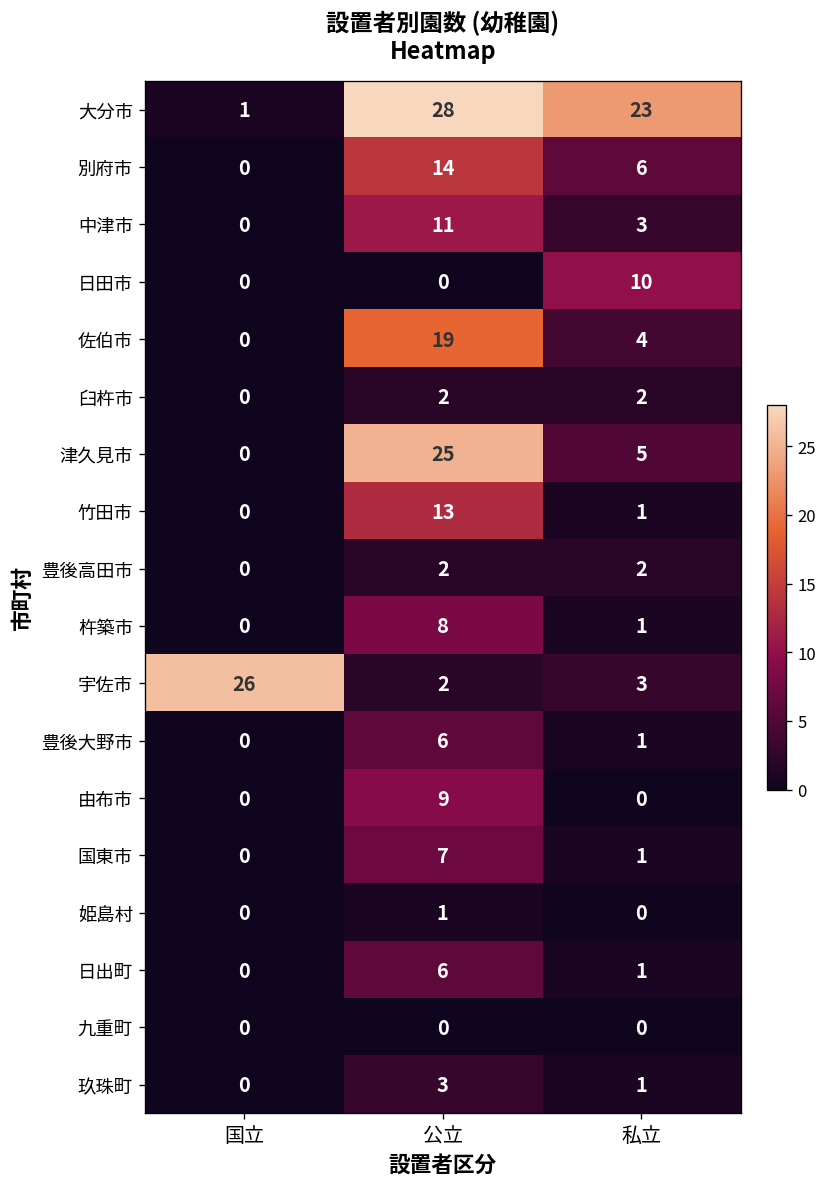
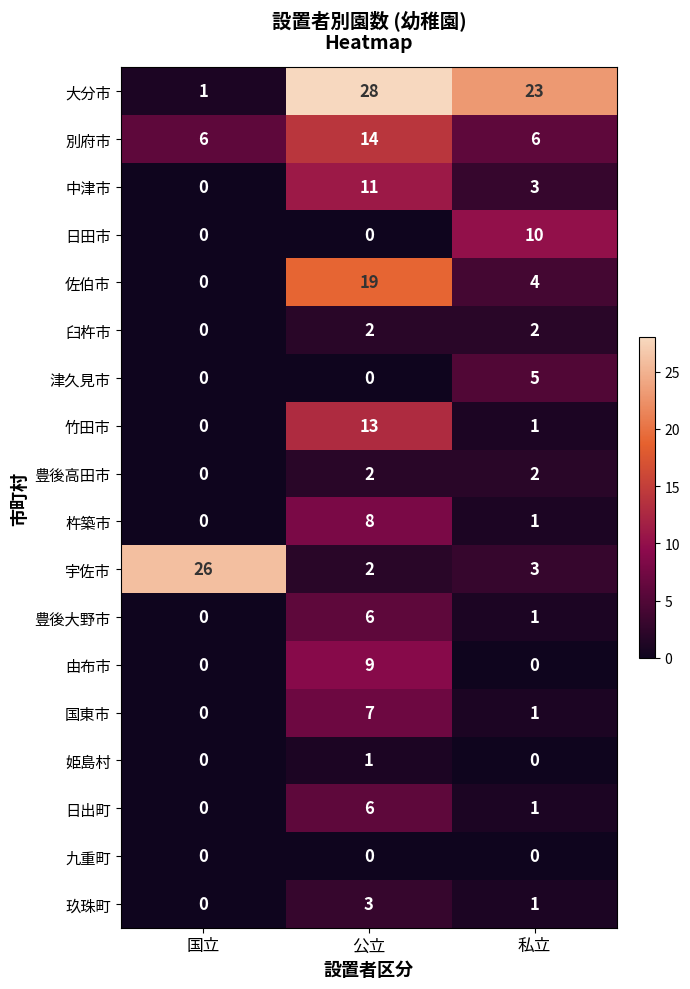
別府市, 国立: 0 -> 6
津久見市, 公立: 25 -> 0
